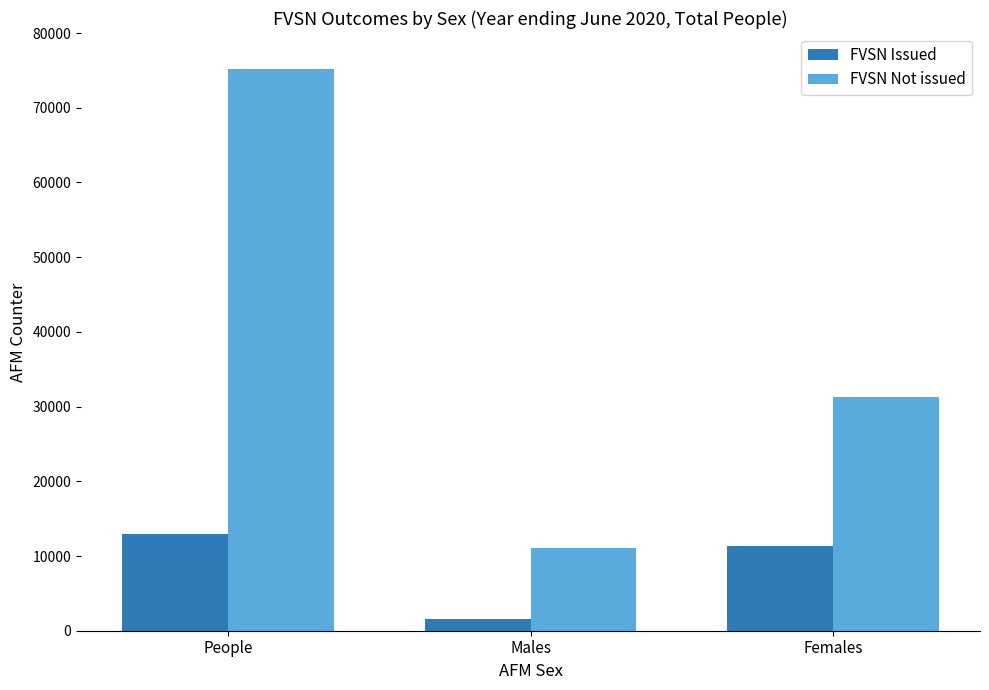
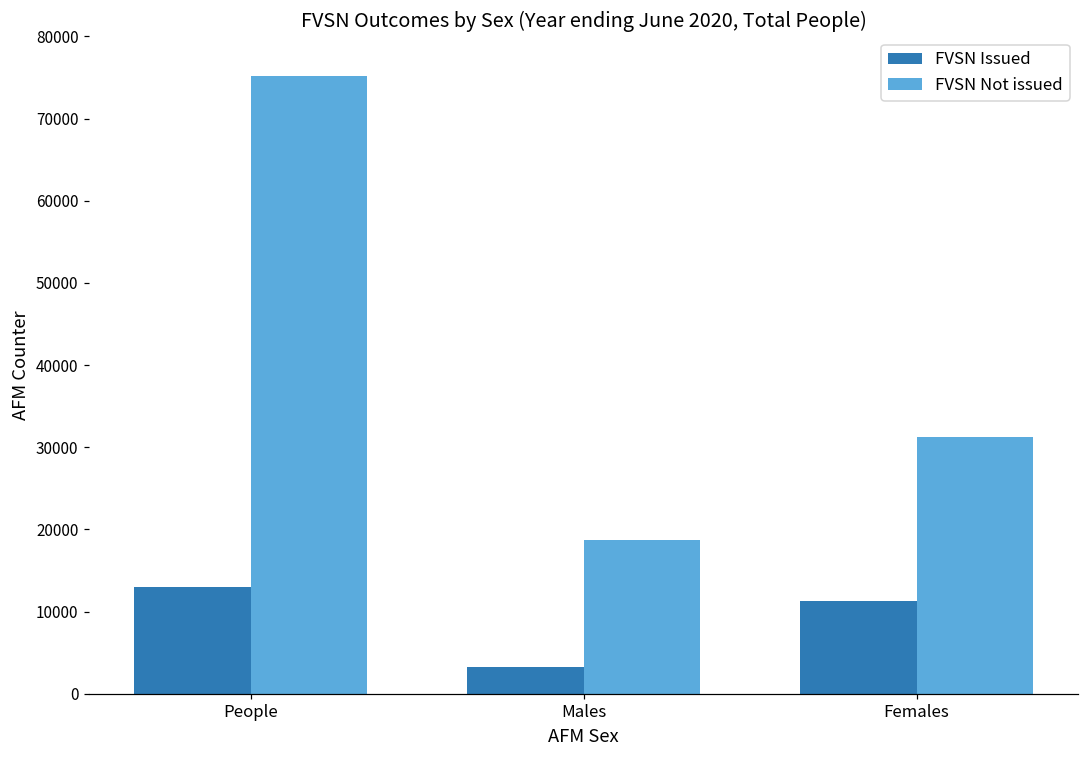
FVSN Issued, Males: 2000 -> 3000
FVSN Not issued, Males: 11000 -> 19000
